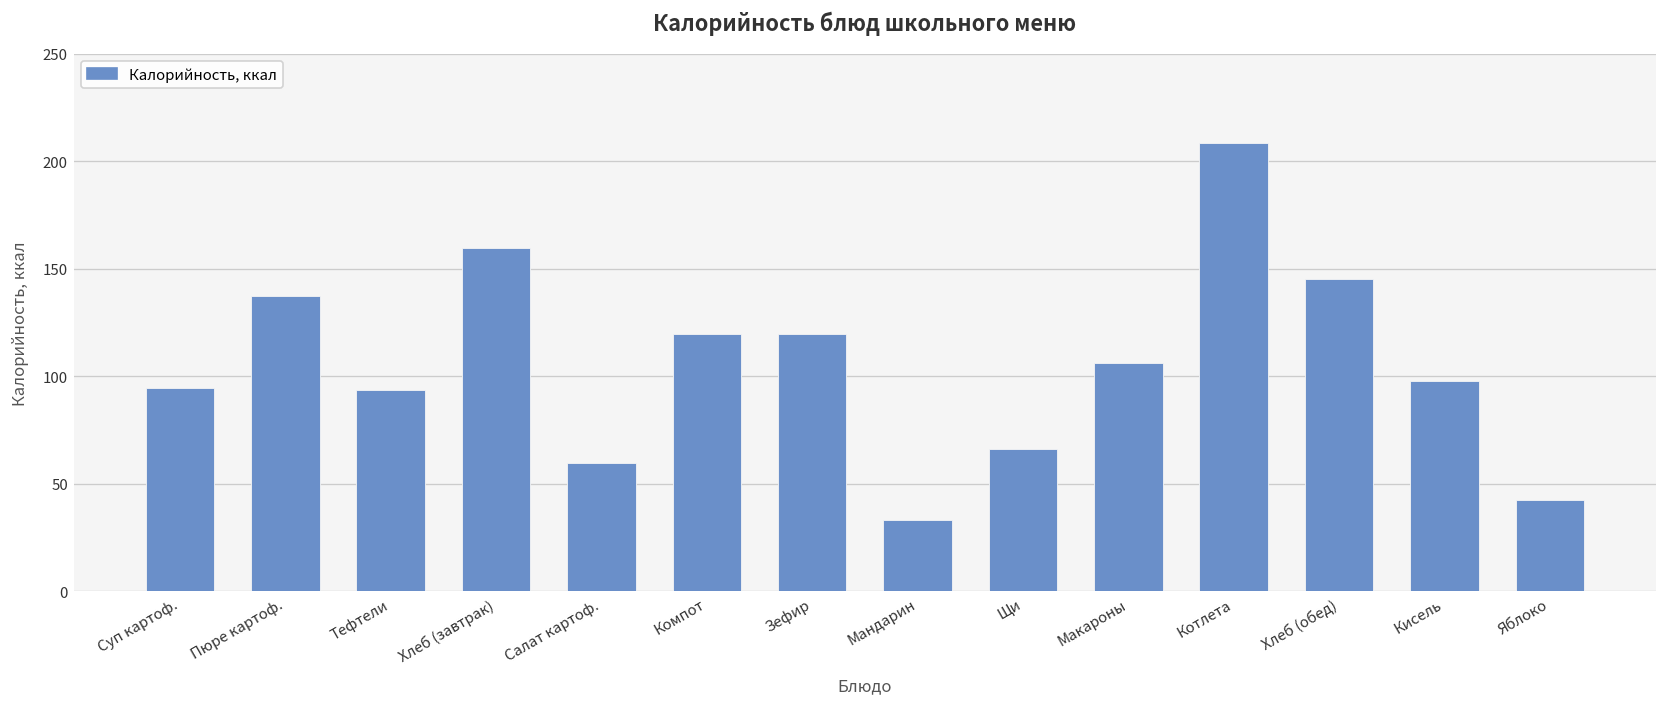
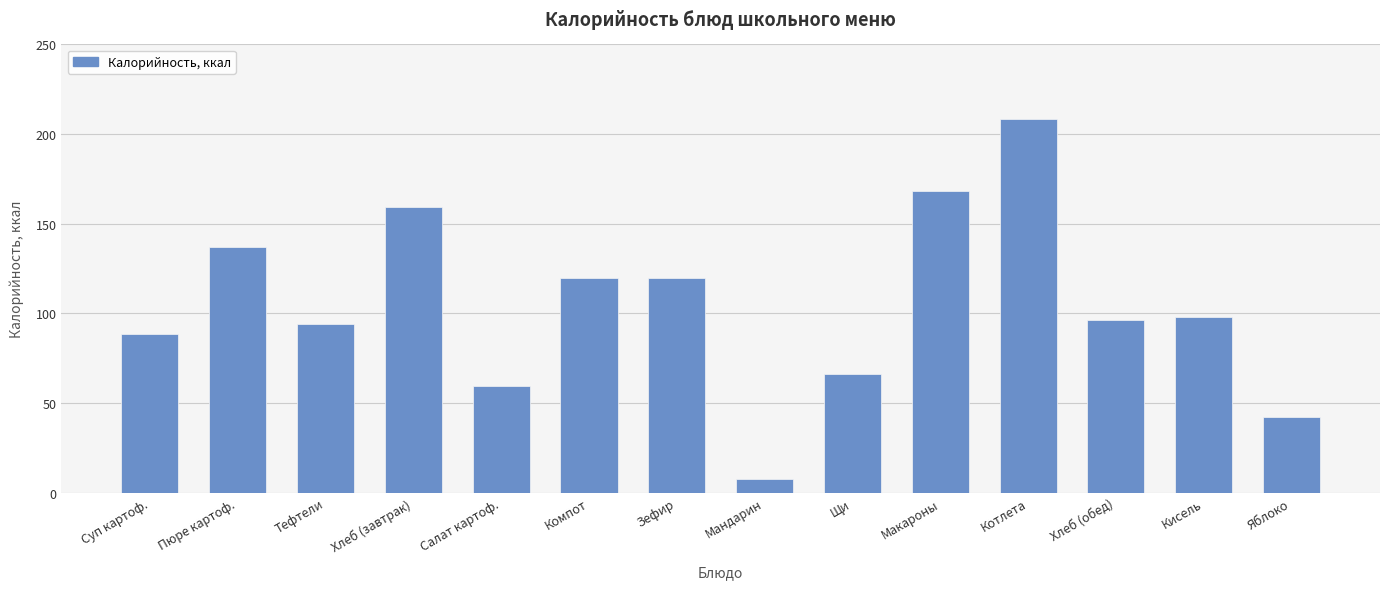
Суп картоф.: 95 -> 89
Мандарин: 33 -> 8
Макароны: 106 -> 168
Хлеб (обед): 145 -> 96
